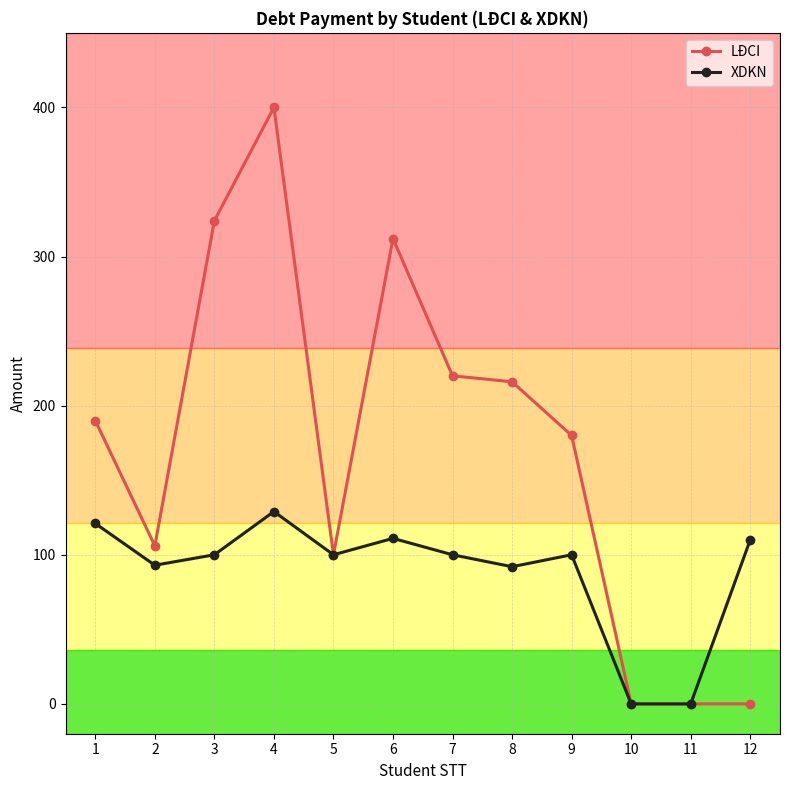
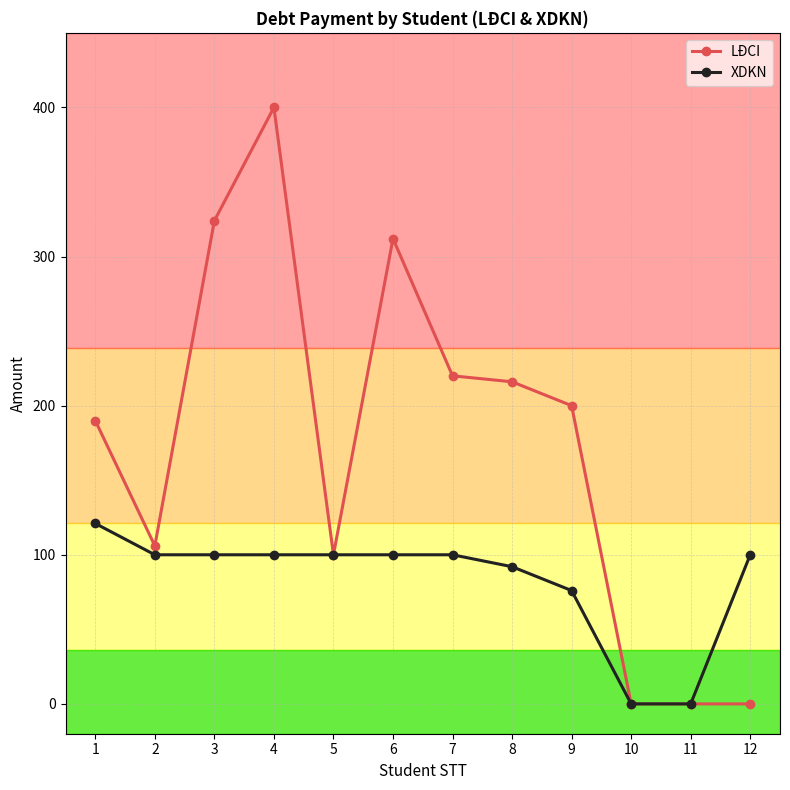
XDKN, 2: 93 -> 100
XDKN, 4: 129 -> 100
XDKN, 6: 111 -> 100
LĐCI, 9: 180 -> 200
XDKN, 9: 100 -> 76
XDKN, 12: 110 -> 100
